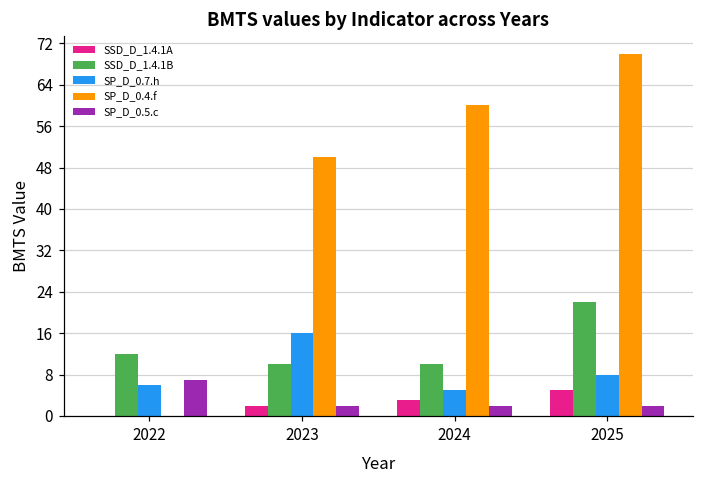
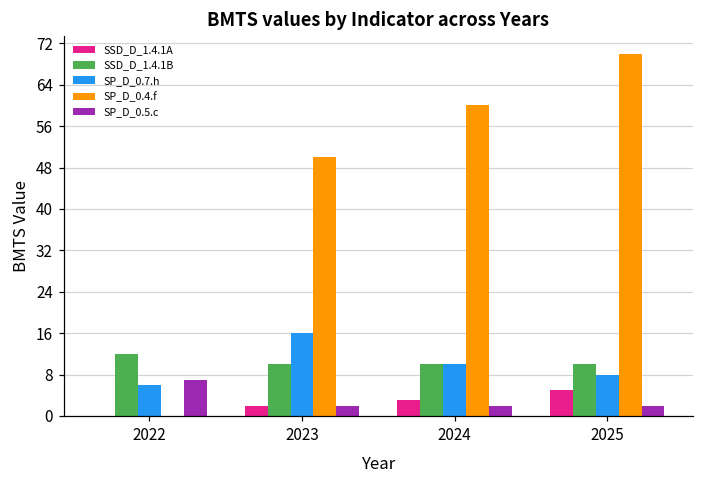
SP_D_0.7.h, 2024: 5 -> 10
SSD_D_1.4.1B, 2025: 22 -> 10
